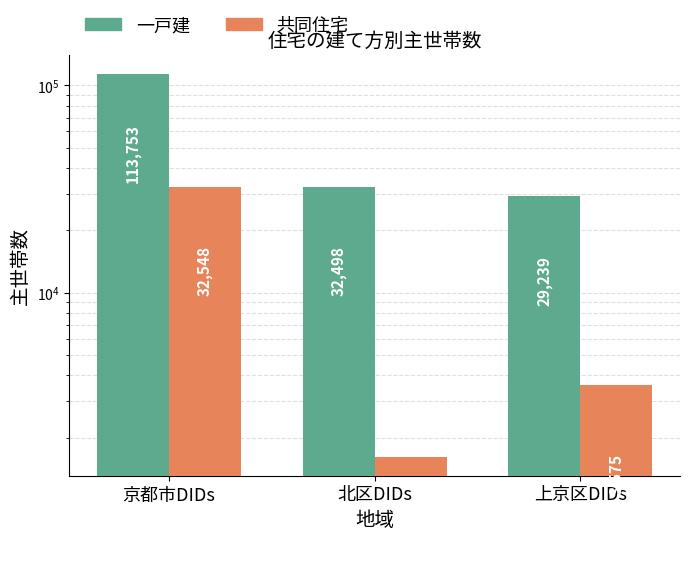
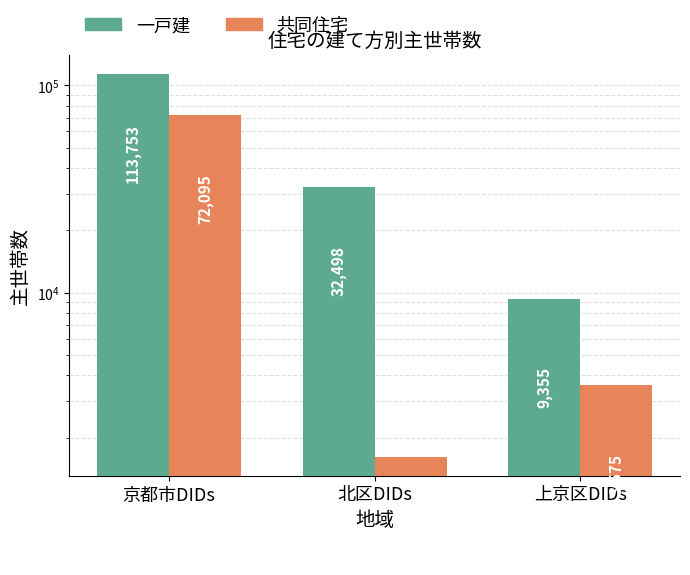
共同住宅, 京都市DIDs: 32,548 -> 72,095
一戸建, 上京区DIDs: 29,239 -> 9,355
